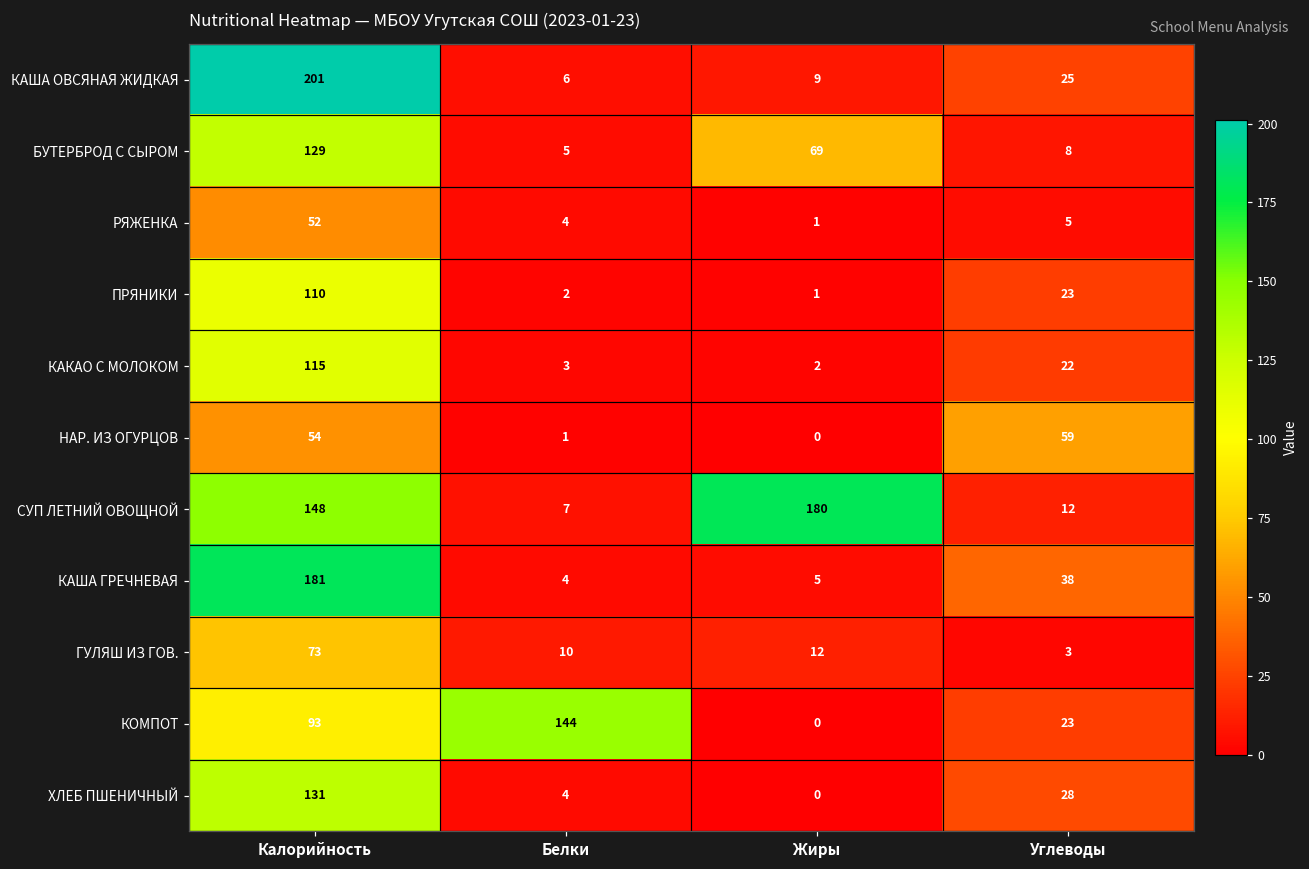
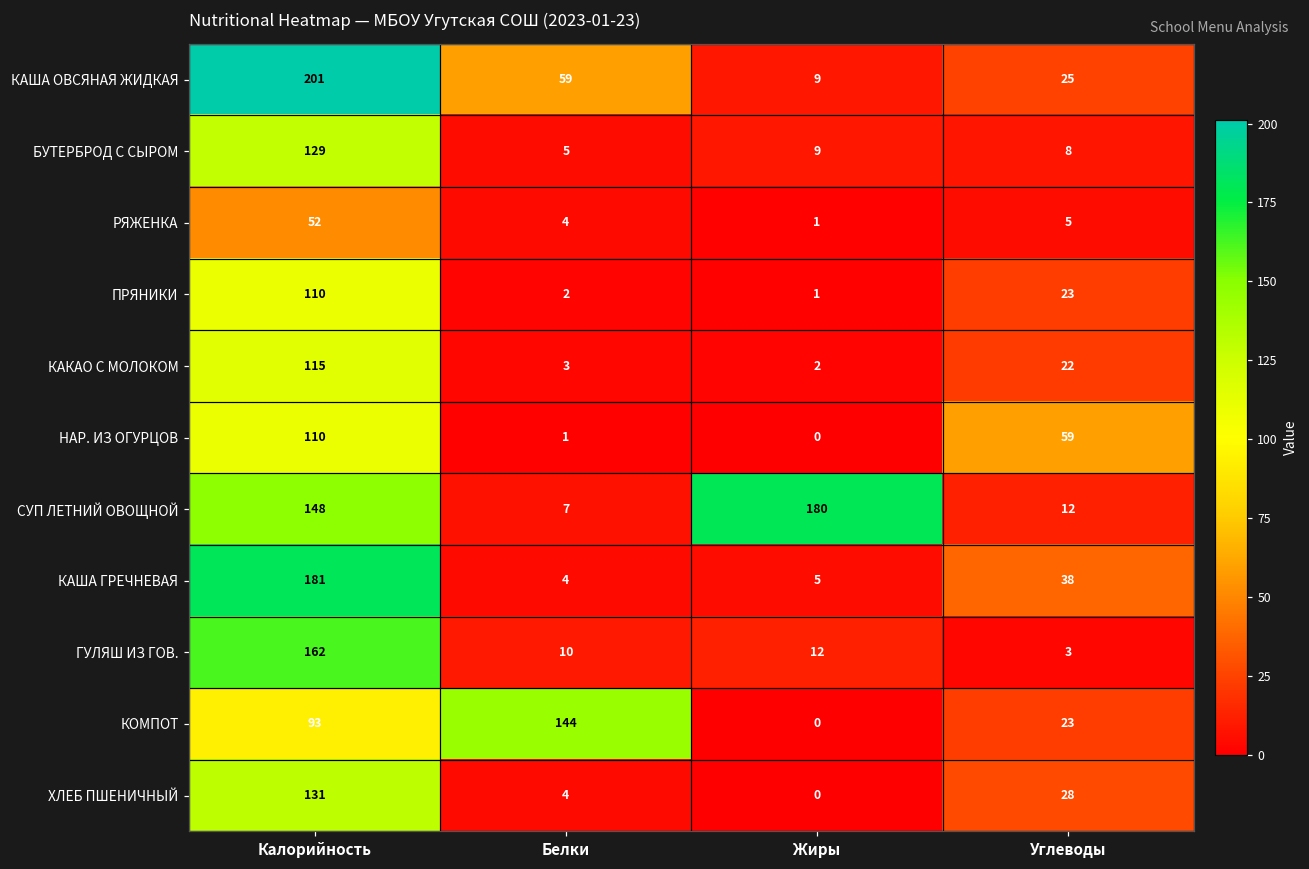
КАША ОВСЯНАЯ ЖИДКАЯ, Белки: 6 -> 59
БУТЕРБРОД С СЫРОМ, Жиры: 69 -> 9
НАР. ИЗ ОГУРЦОВ, Калорийность: 54 -> 110
ГУЛЯШ ИЗ ГОВ., Калорийность: 73 -> 162
